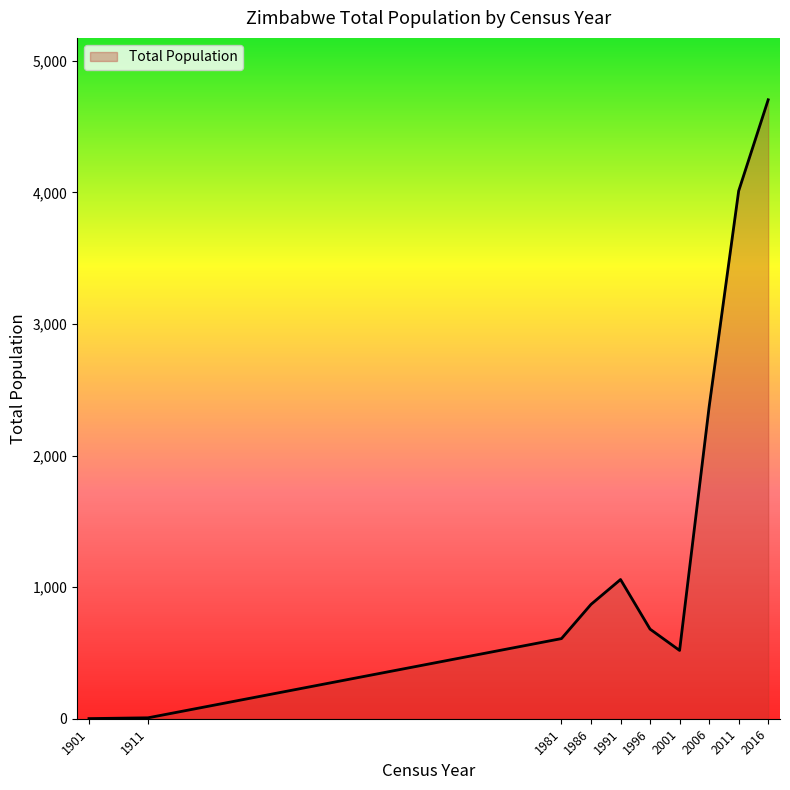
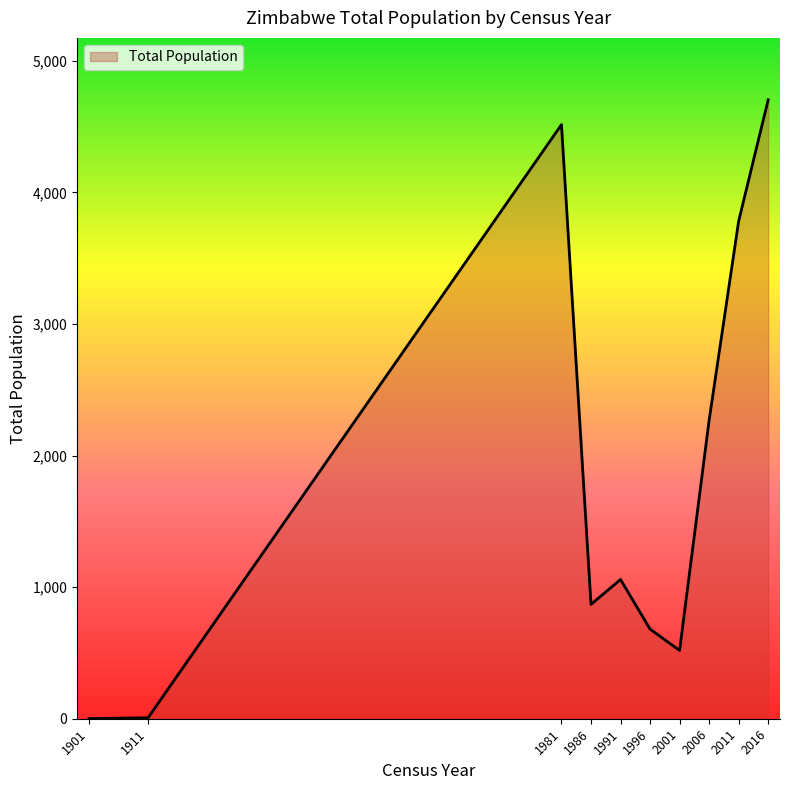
1981: 610 -> 4,520
2006: 2,370 -> 2,270
2011: 4,010 -> 3,780
